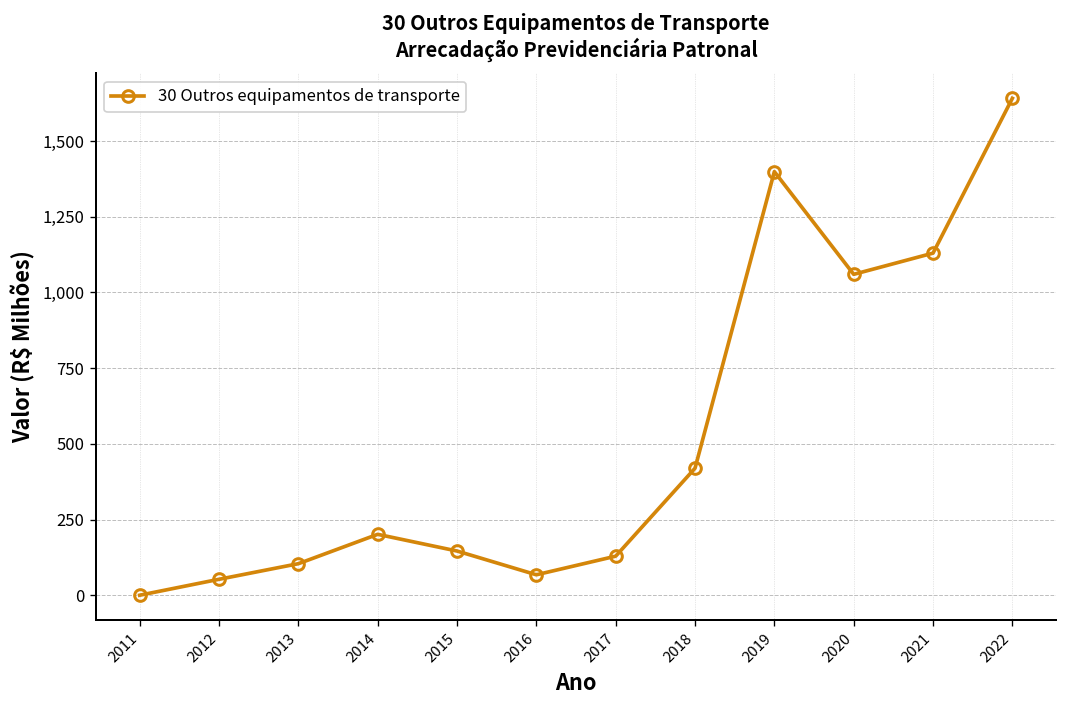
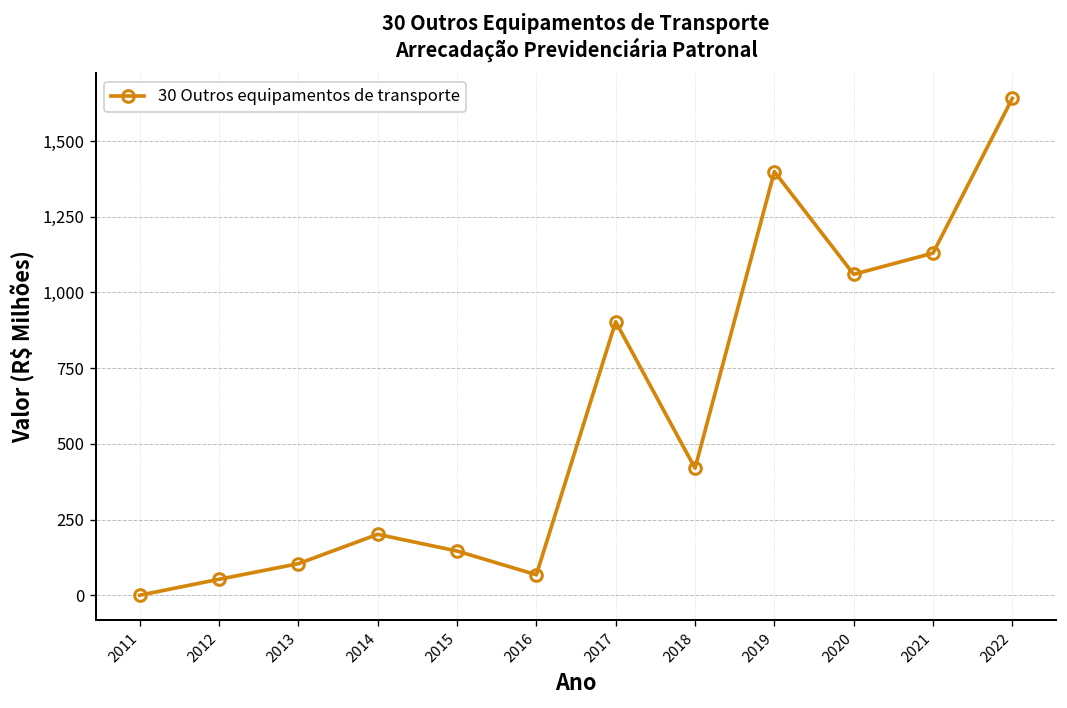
2017: 130 -> 900
